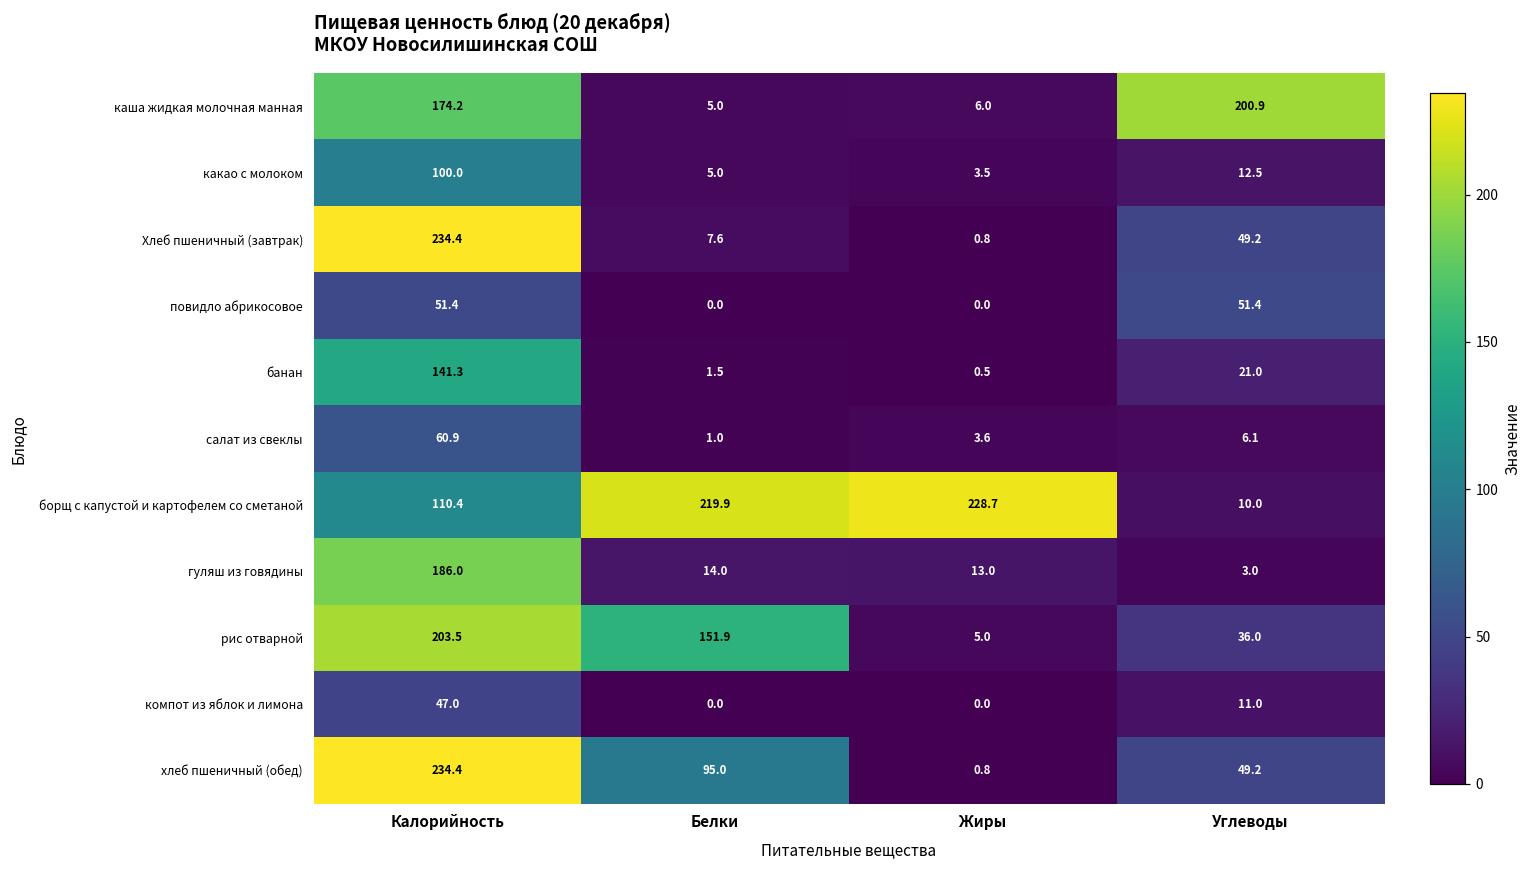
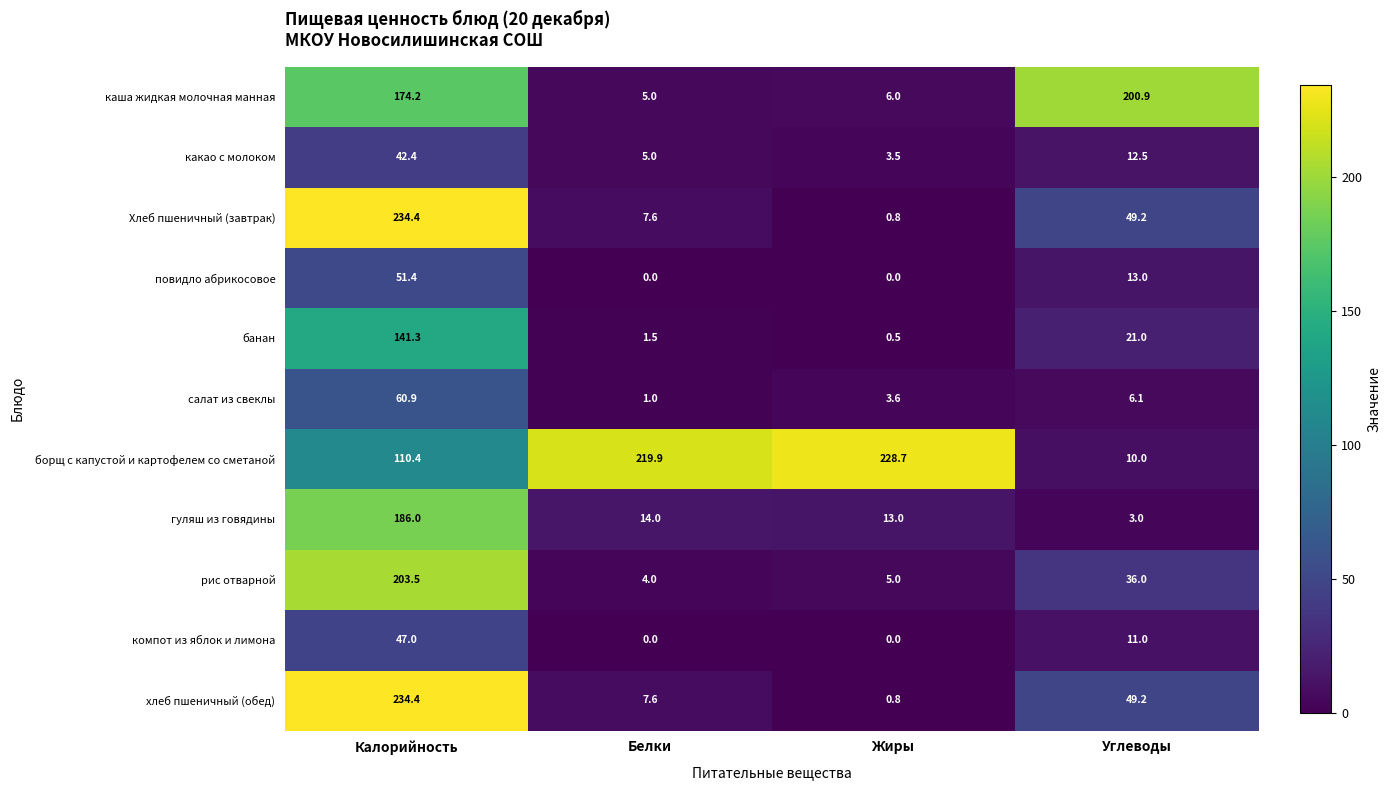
какао с молоком, Калорийность: 100.0 -> 42.4
повидло абрикосовое, Углеводы: 51.4 -> 13.0
рис отварной, Белки: 151.9 -> 4.0
хлеб пшеничный (обед), Белки: 95.0 -> 7.6
